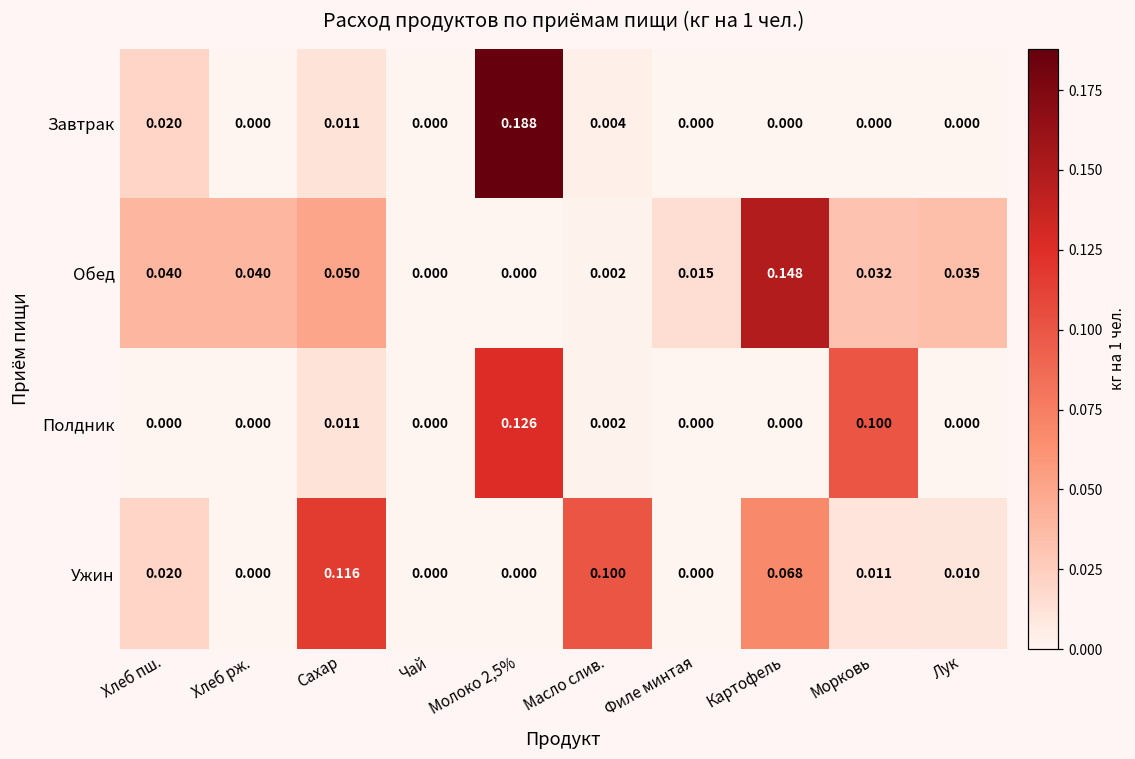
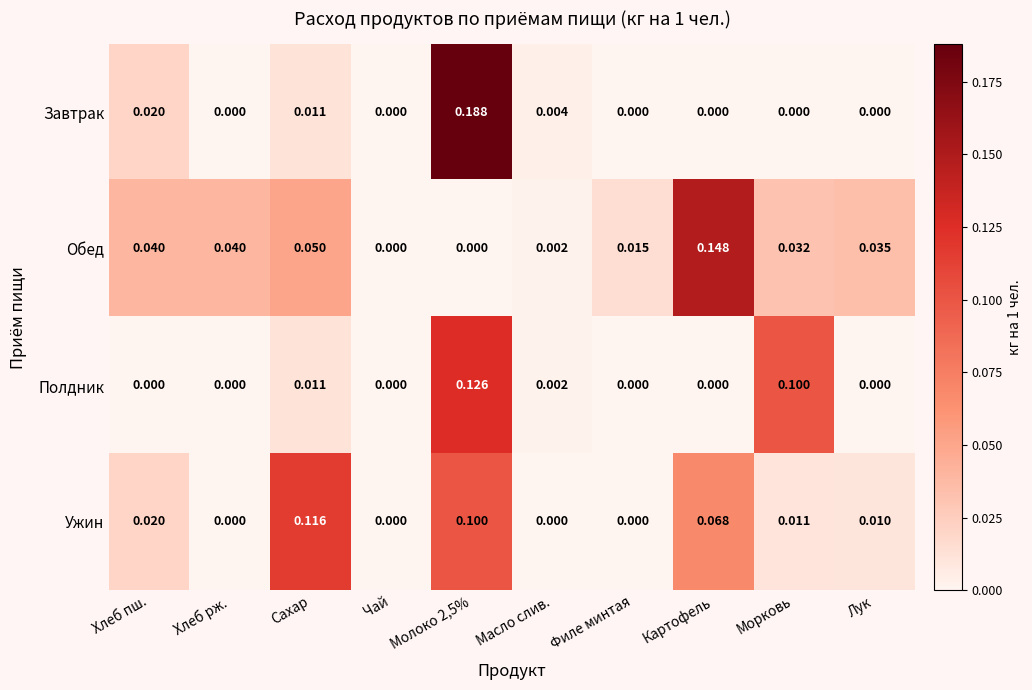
Ужин, Молоко 2,5%: 0.000 -> 0.100
Ужин, Масло слив.: 0.100 -> 0.000
